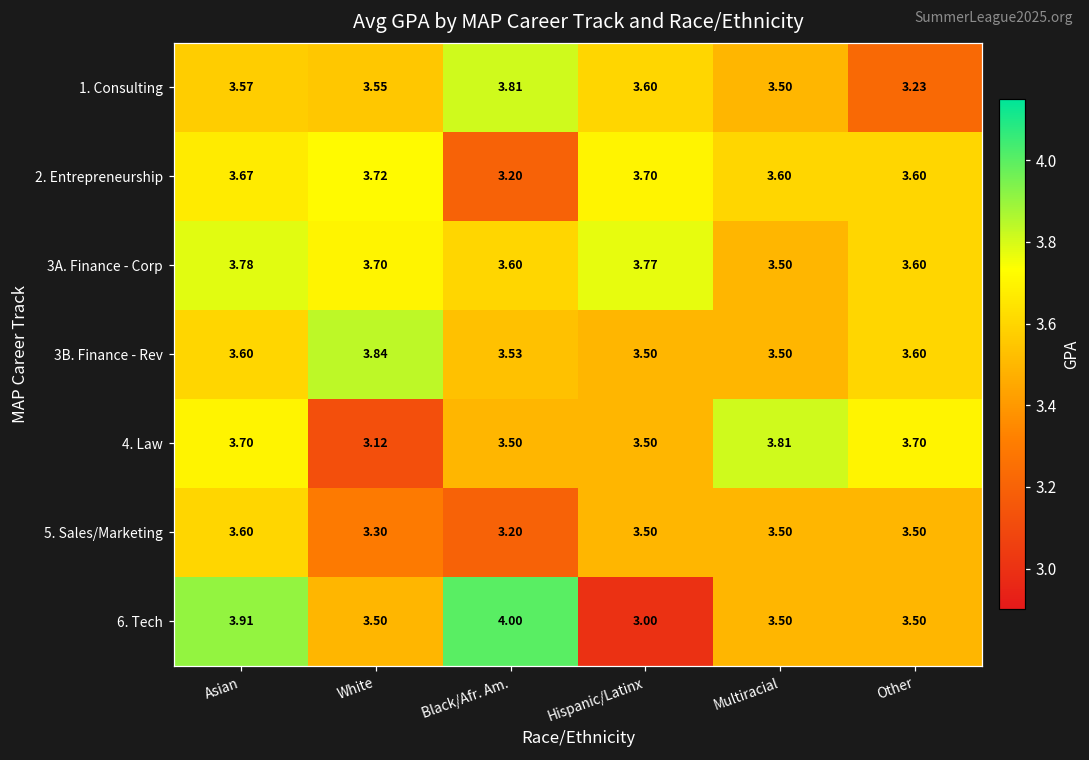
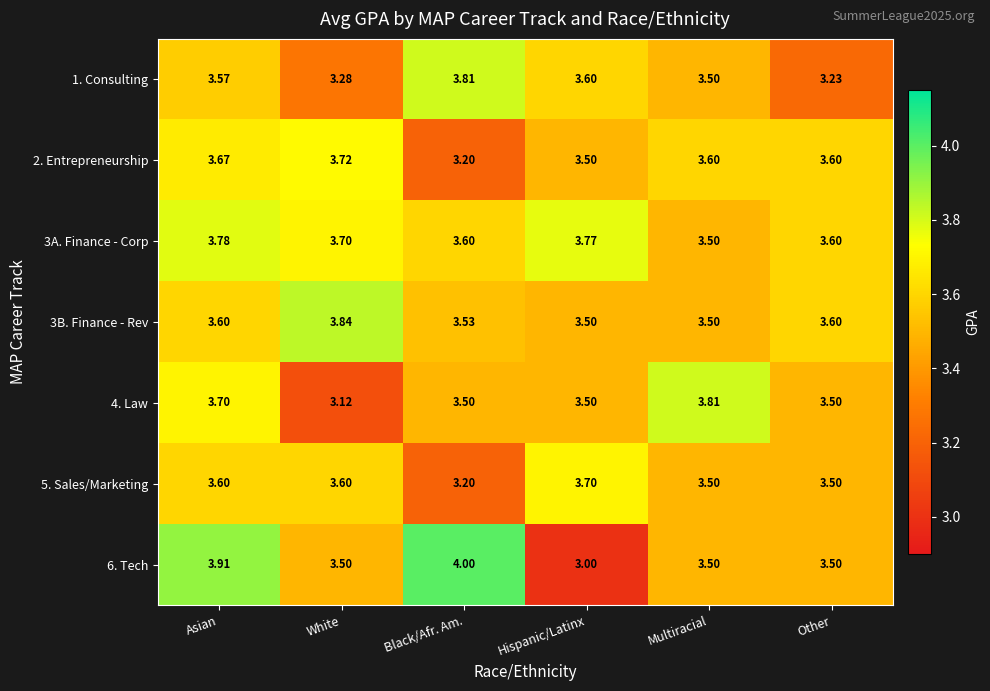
1. Consulting, White: 3.55 -> 3.28
2. Entrepreneurship, Hispanic/Latinx: 3.70 -> 3.50
4. Law, Other: 3.70 -> 3.50
5. Sales/Marketing, White: 3.30 -> 3.60
5. Sales/Marketing, Hispanic/Latinx: 3.50 -> 3.70
